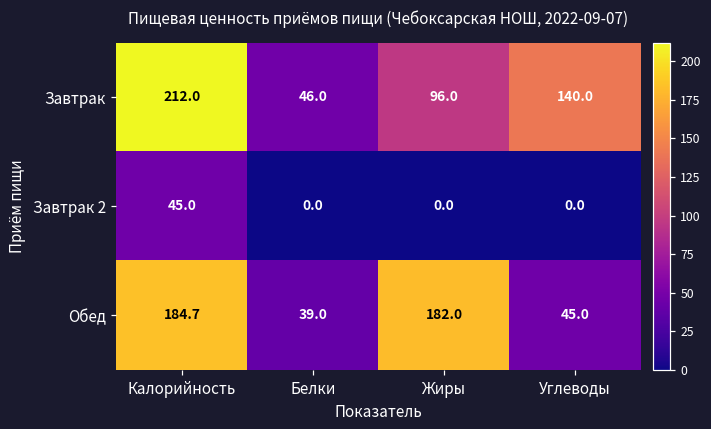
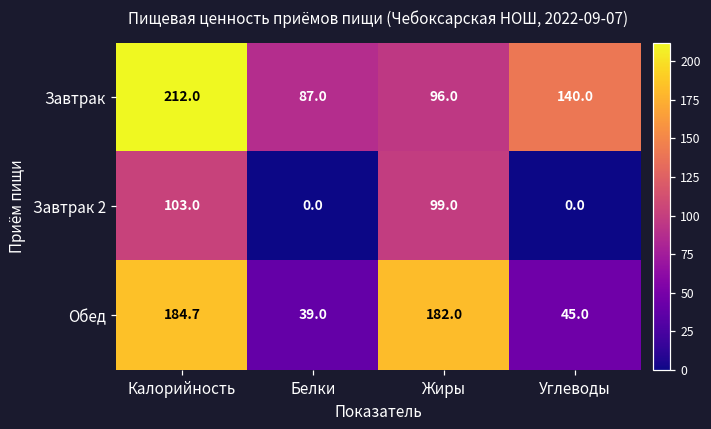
Завтрак, Белки: 46.0 -> 87.0
Завтрак 2, Калорийность: 45.0 -> 103.0
Завтрак 2, Жиры: 0.0 -> 99.0
